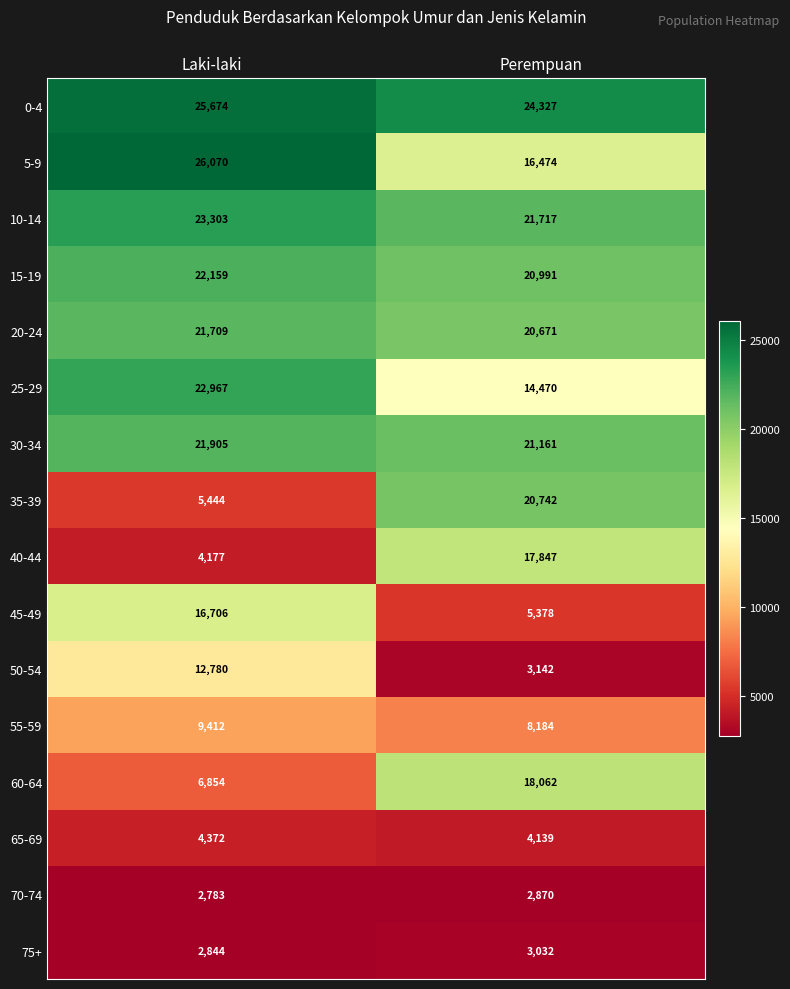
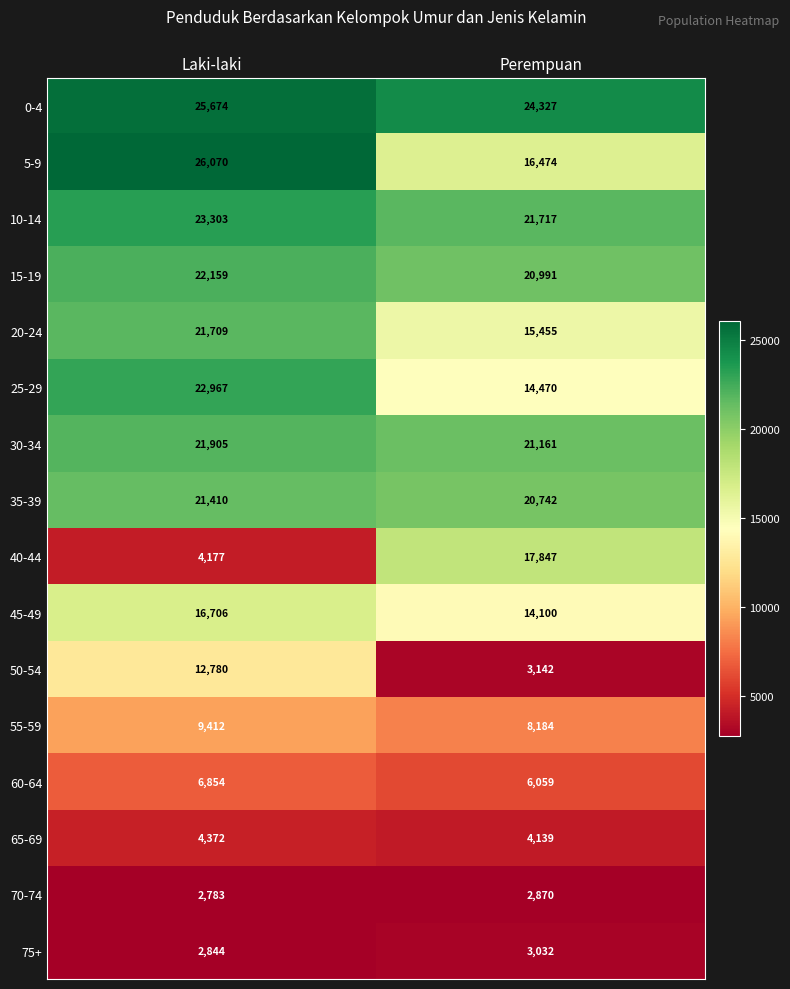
20-24, Perempuan: 20,671 -> 15,455
35-39, Laki-laki: 5,444 -> 21,410
45-49, Perempuan: 5,378 -> 14,100
60-64, Perempuan: 18,062 -> 6,059
